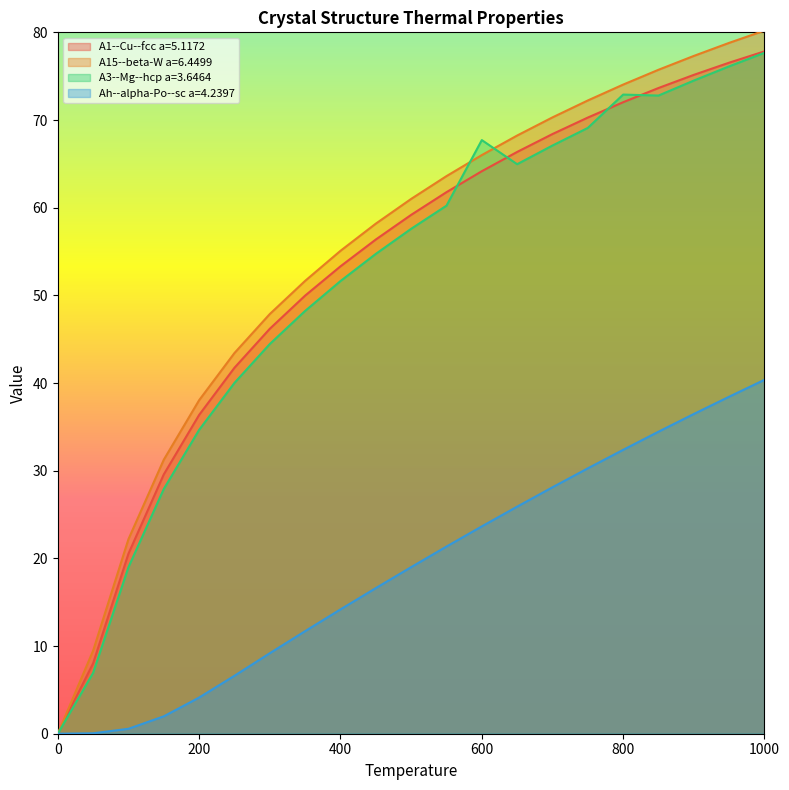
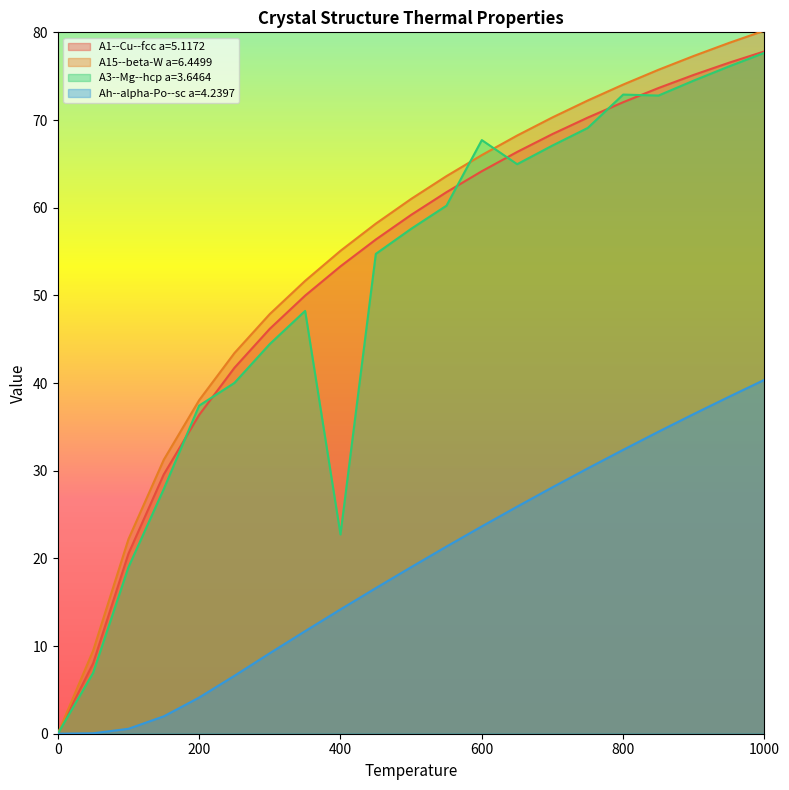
A3--Mg--hcp a=3.6464, 200: 35 -> 37
A3--Mg--hcp a=3.6464, 400: 52 -> 23
